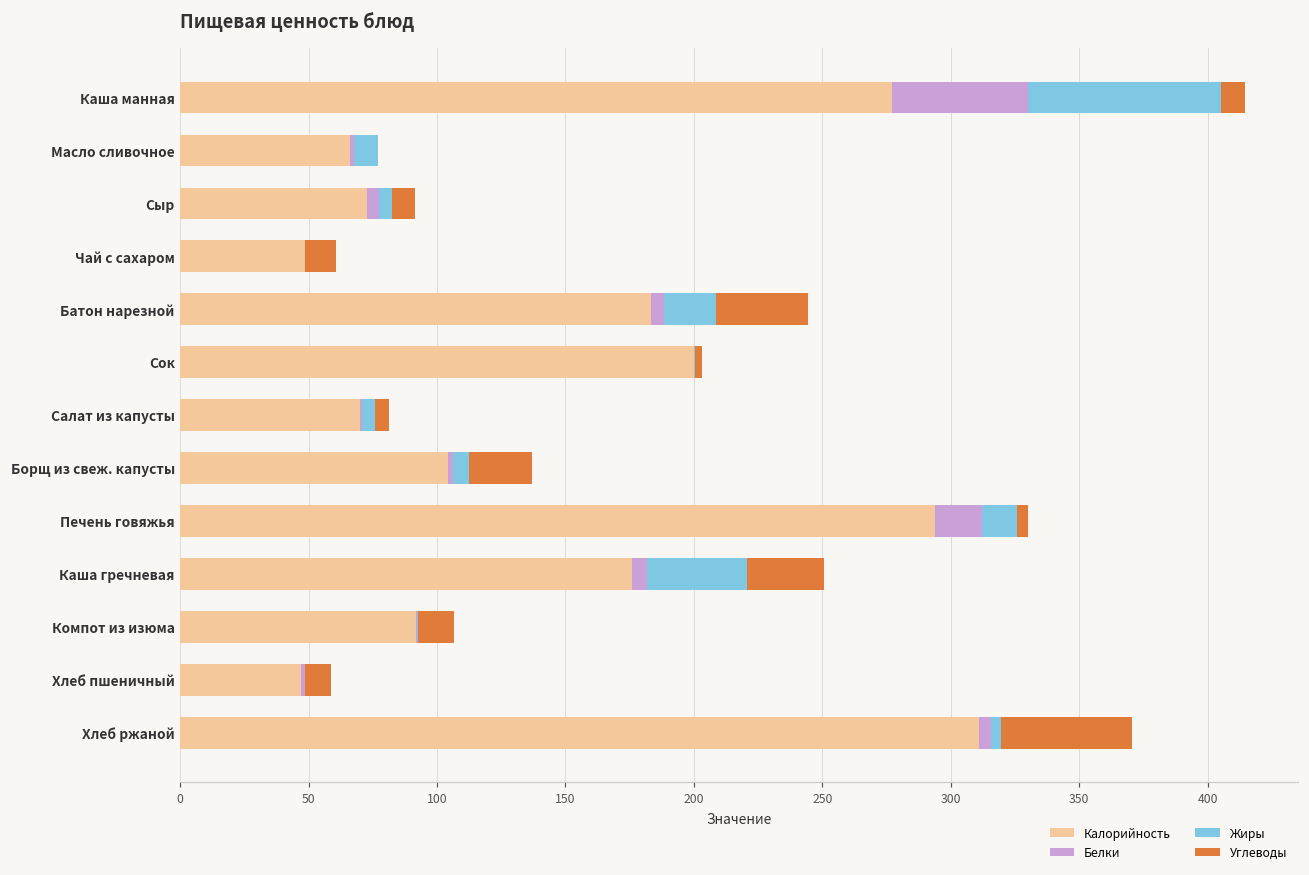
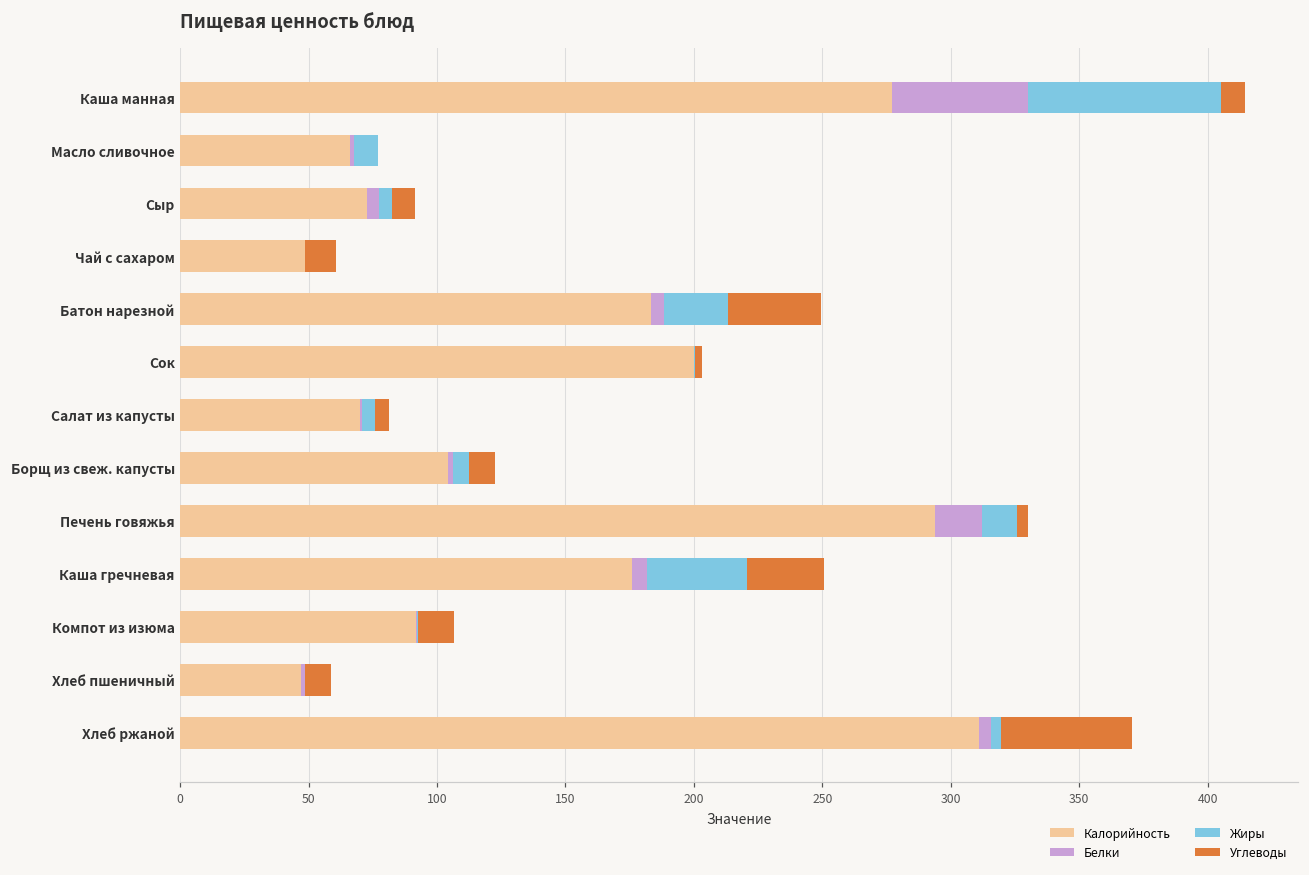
Жиры, Батон нарезной: 20 -> 25
Углеводы, Борщ из свеж. капусты: 24 -> 10
